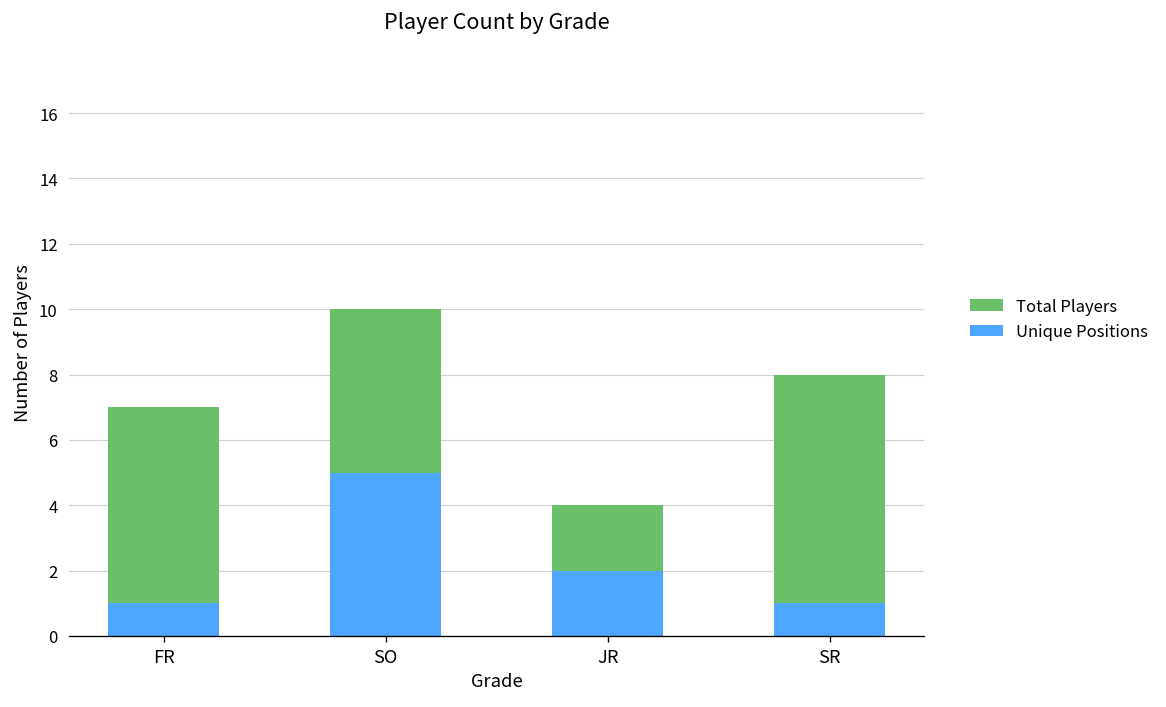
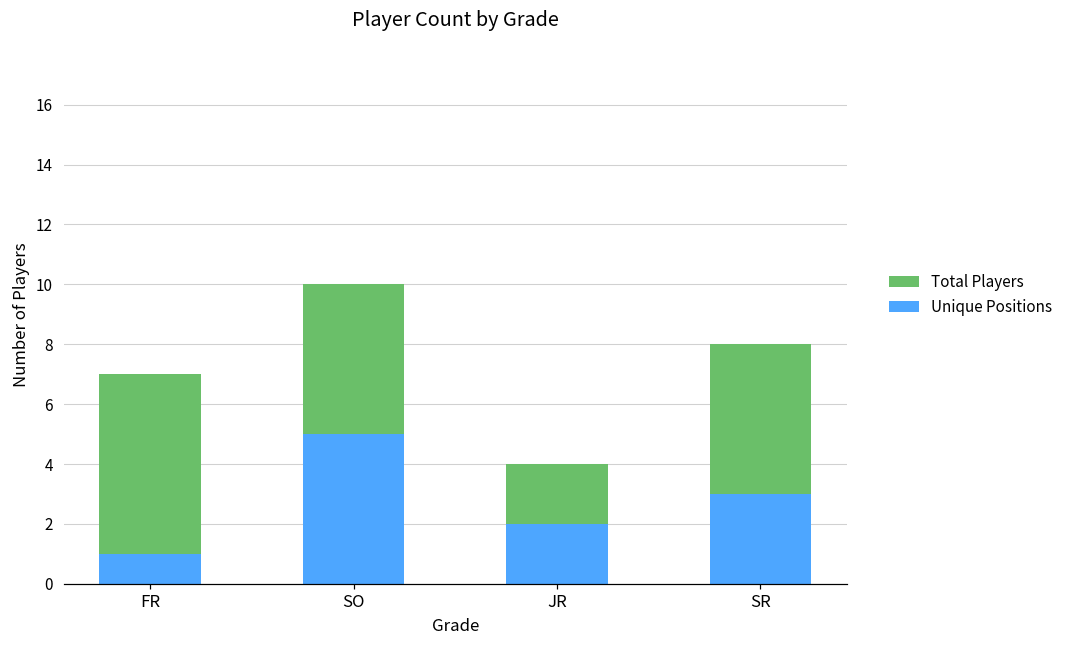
Unique Positions, SR: 1 -> 3
